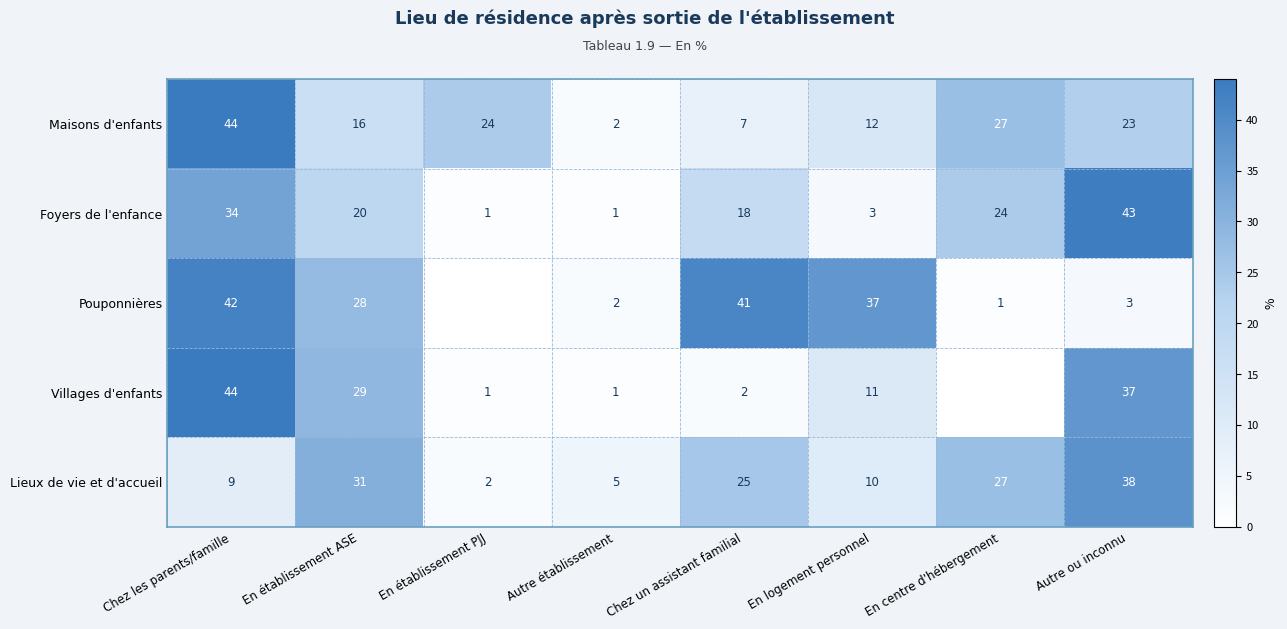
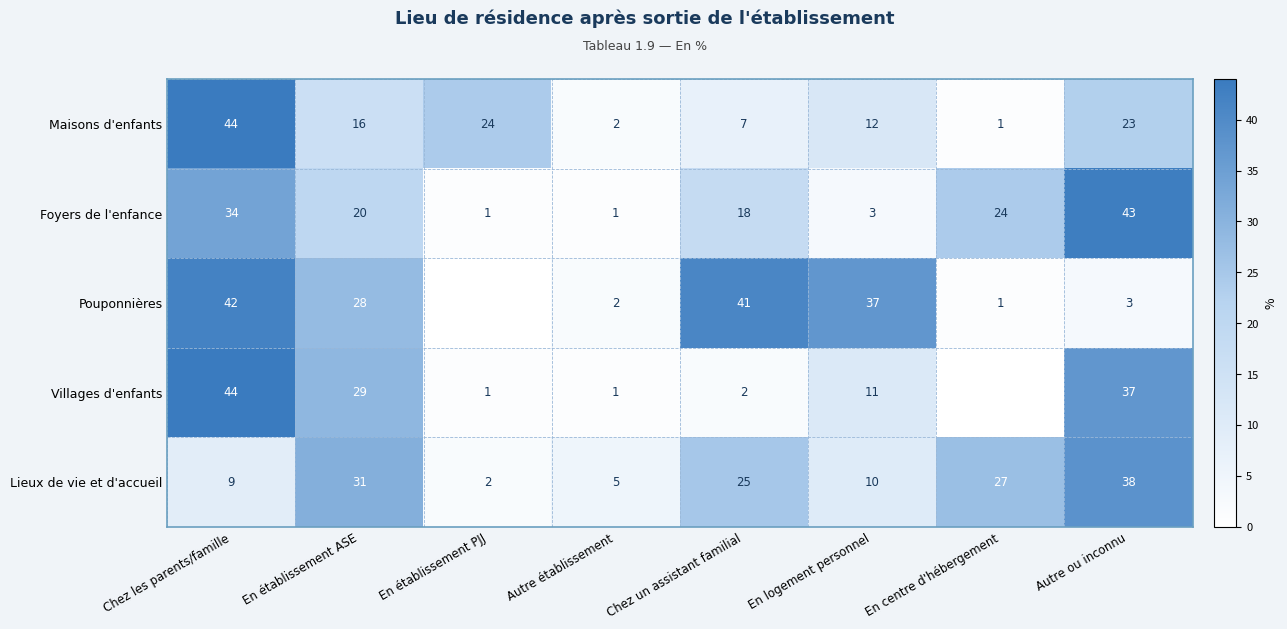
Maisons d'enfants, En centre d'hébergement: 27 -> 1
